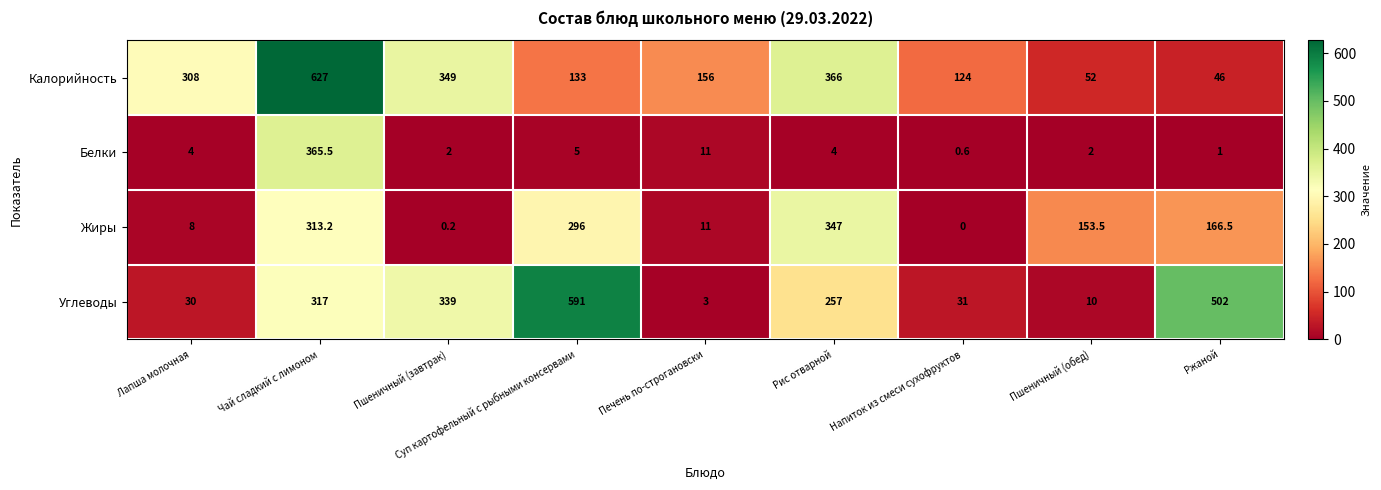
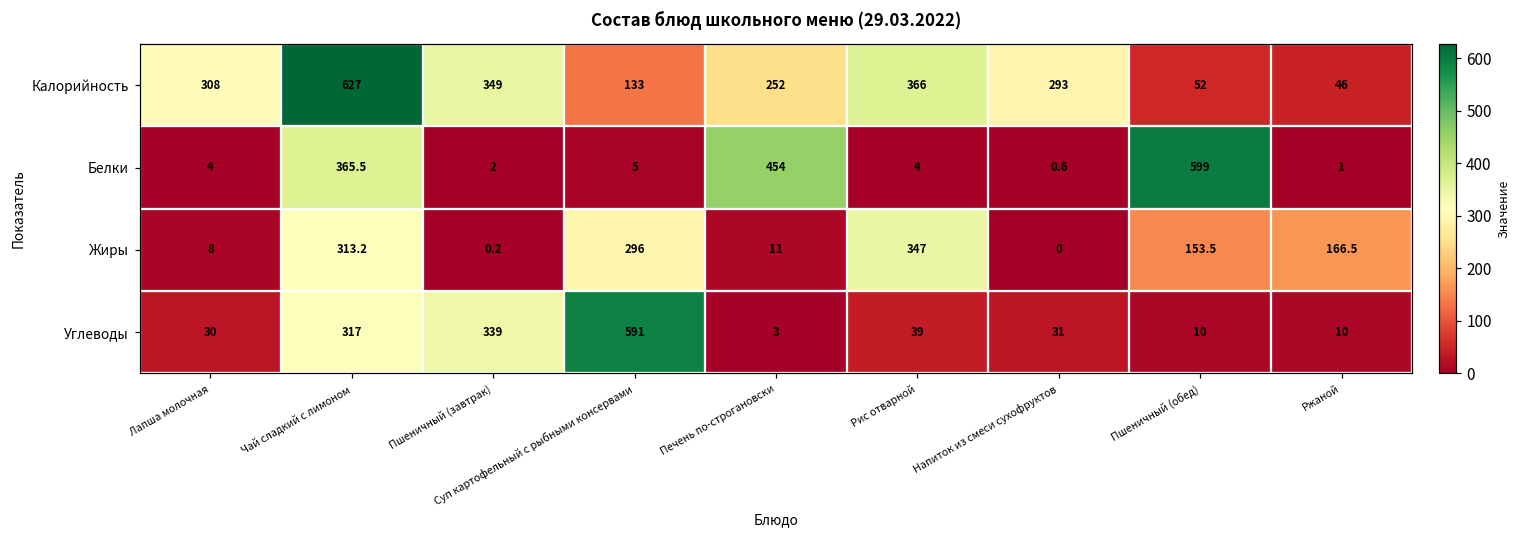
Калорийность, Печень по-строгановски: 156 -> 252
Калорийность, Напиток из смеси сухофруктов: 124 -> 293
Белки, Печень по-строгановски: 11 -> 454
Белки, Пшеничный (обед): 2 -> 599
Углеводы, Рис отварной: 257 -> 39
Углеводы, Ржаной: 502 -> 10
